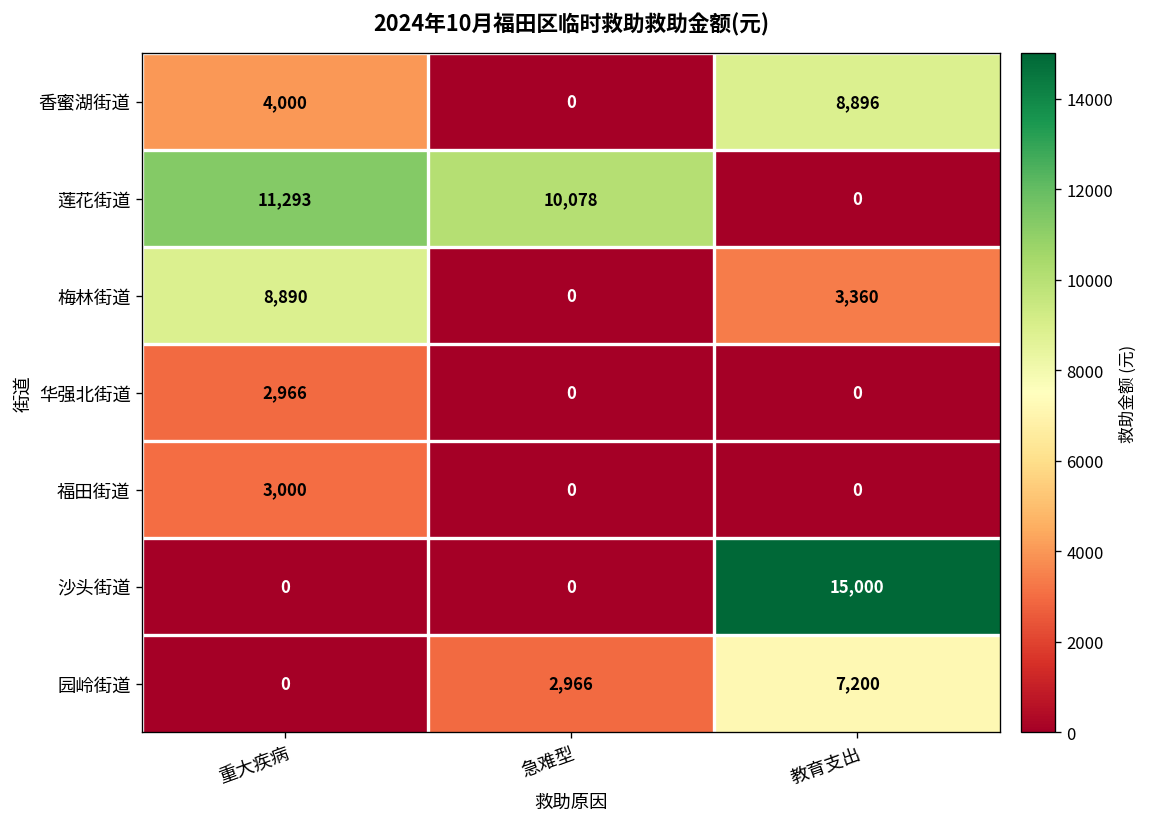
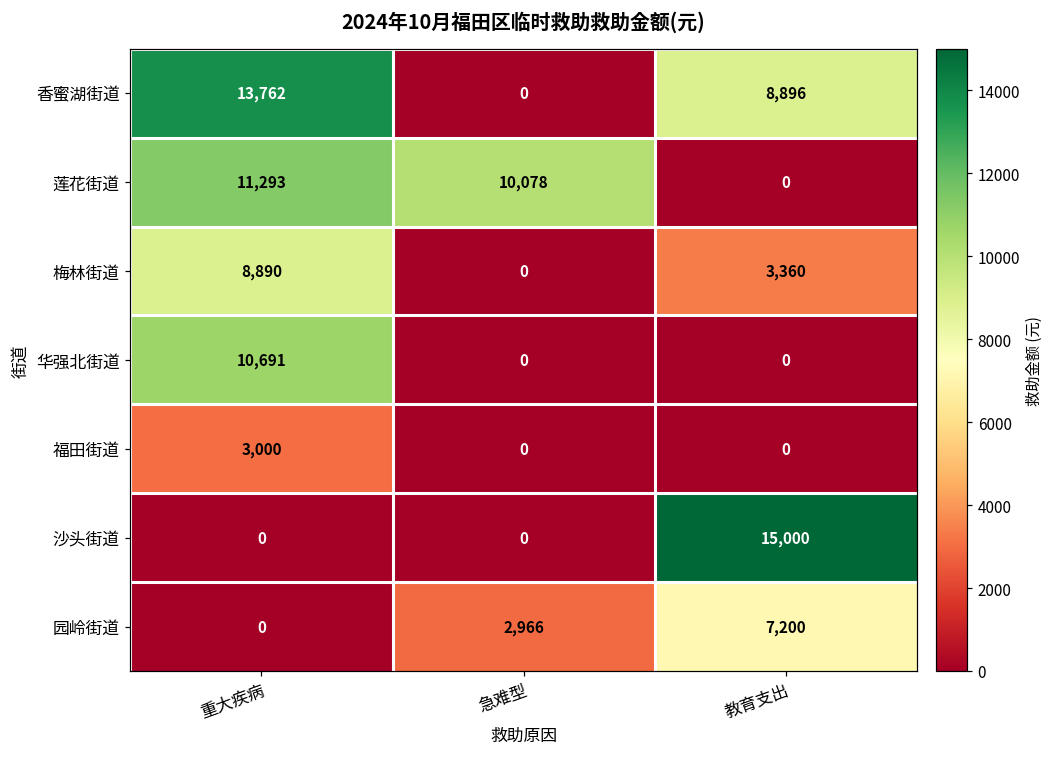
香蜜湖街道, 重大疾病: 4,000 -> 13,762
华强北街道, 重大疾病: 2,966 -> 10,691
